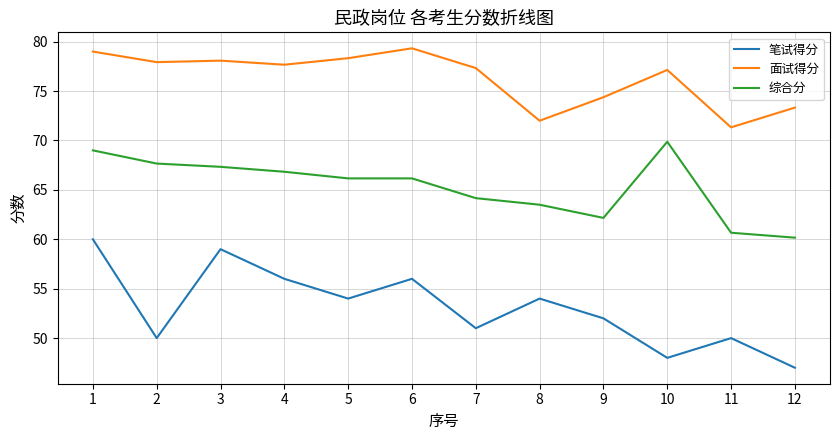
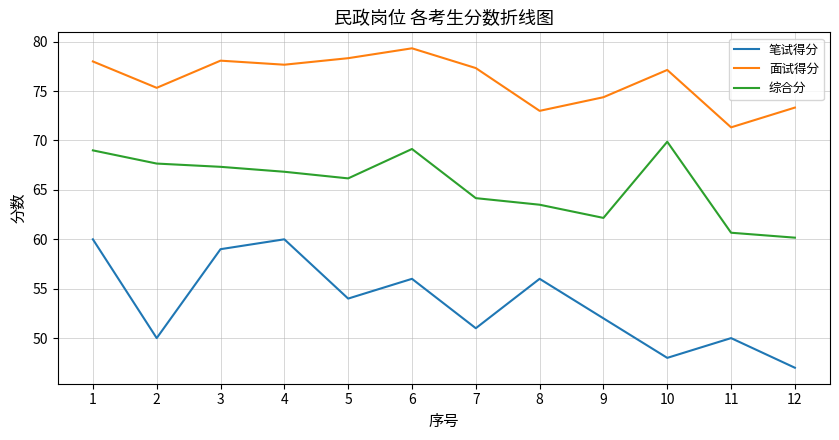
面试得分, 1: 79 -> 78
面试得分, 2: 78 -> 75
笔试得分, 4: 56 -> 60
综合分, 6: 66 -> 69
笔试得分, 8: 54 -> 56
面试得分, 8: 72 -> 73
